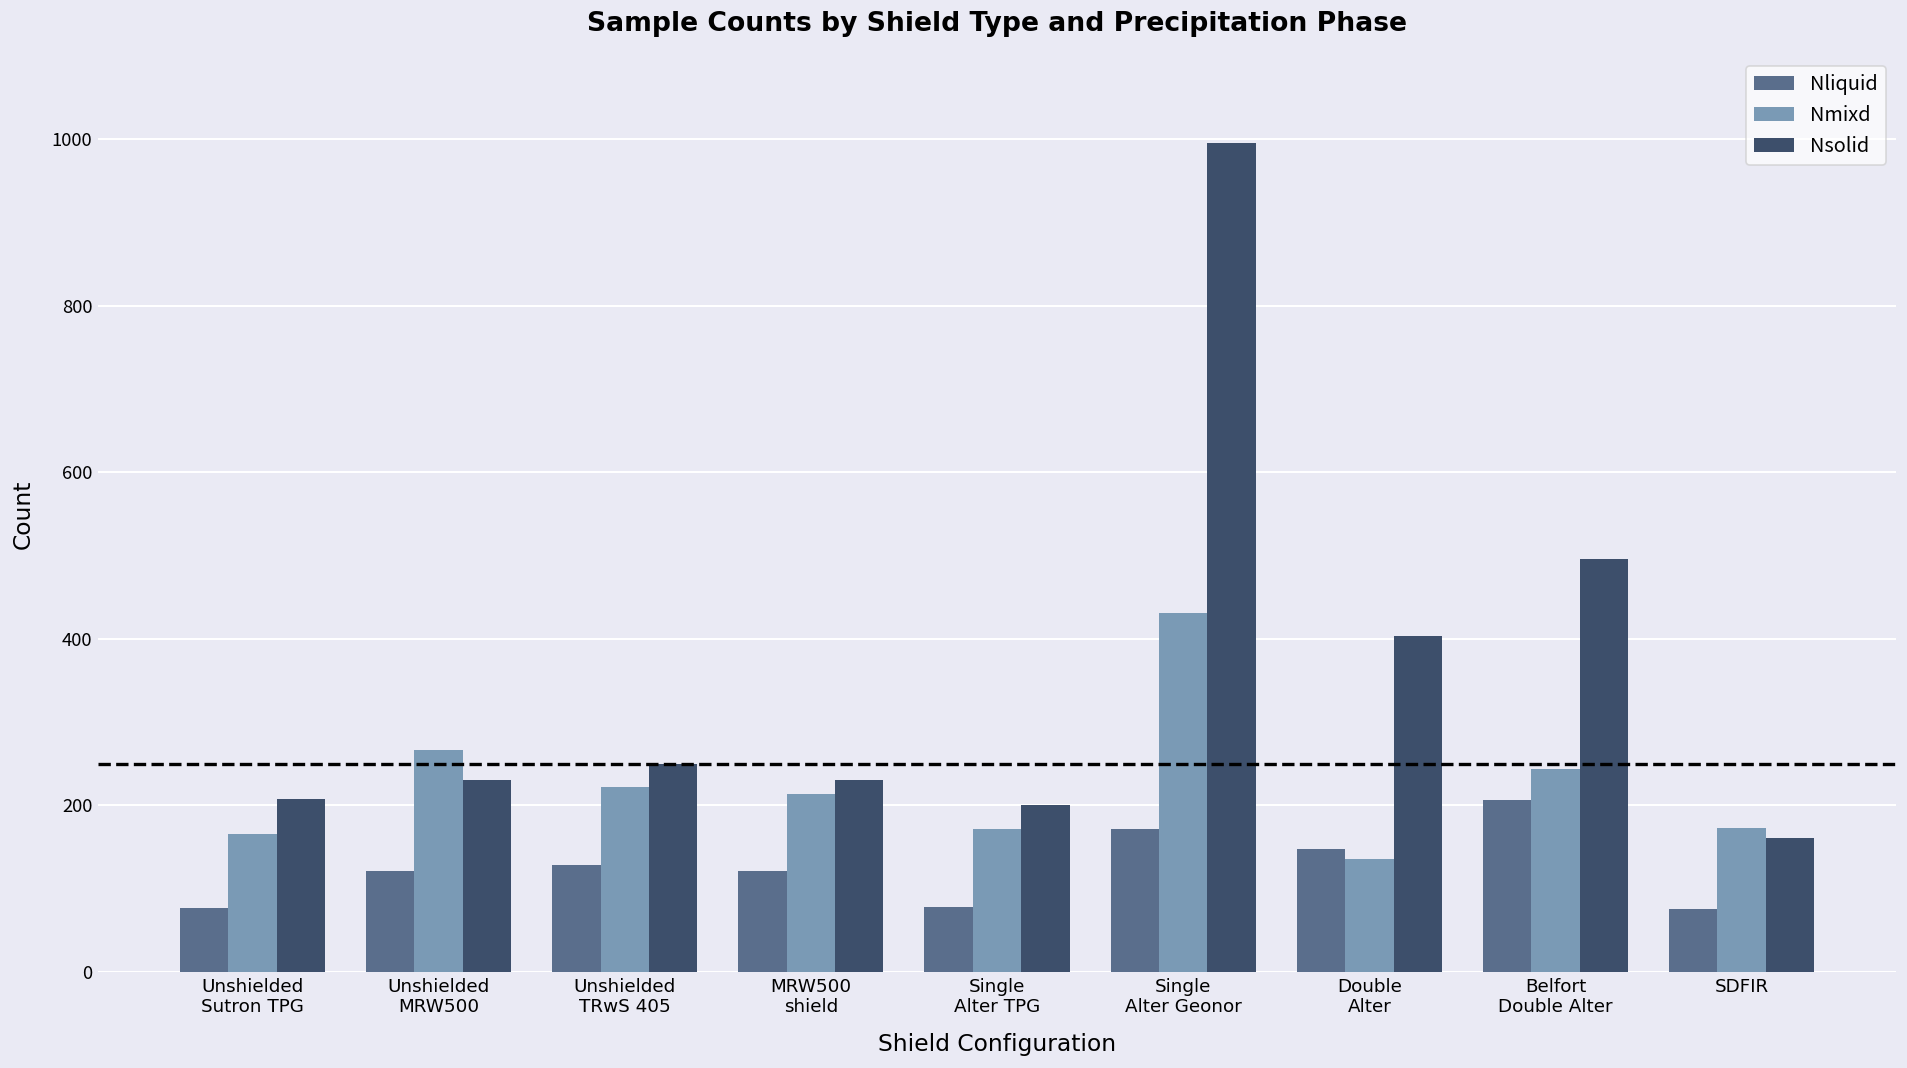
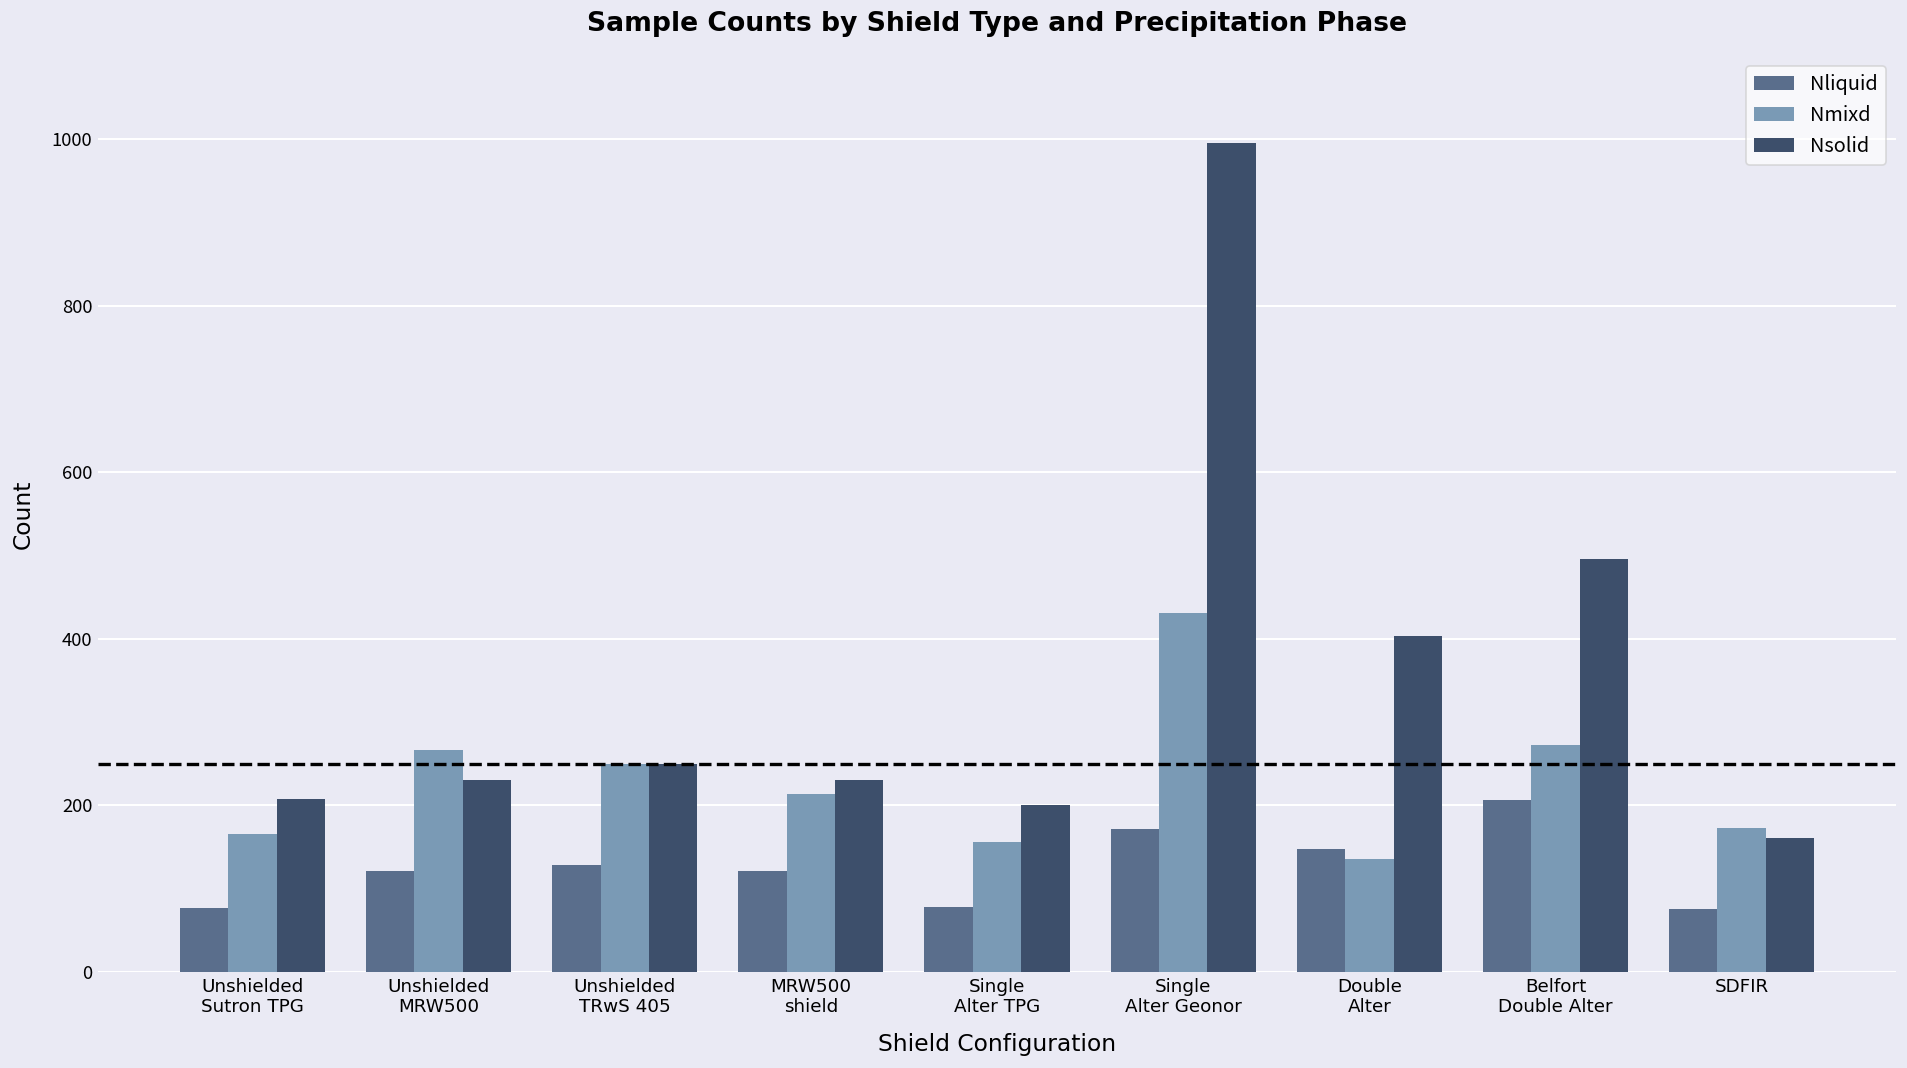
Nmixd, Unshielded TRwS 405: 220 -> 250
Nmixd, Single Alter TPG: 170 -> 160
Nmixd, Belfort Double Alter: 240 -> 270
